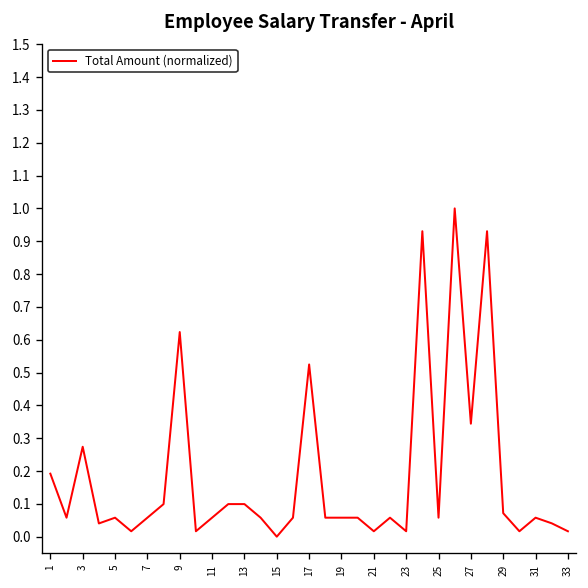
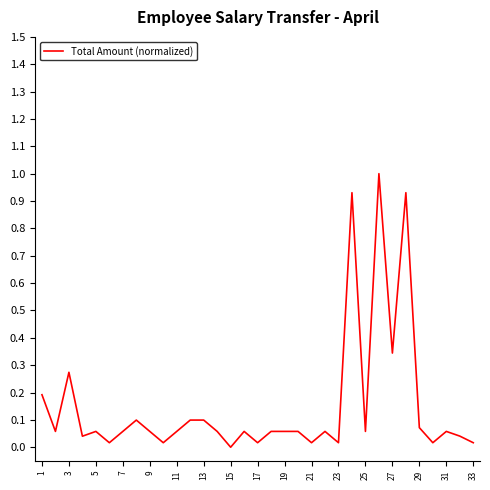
9: 0.62 -> 0.06
17: 0.52 -> 0.02
